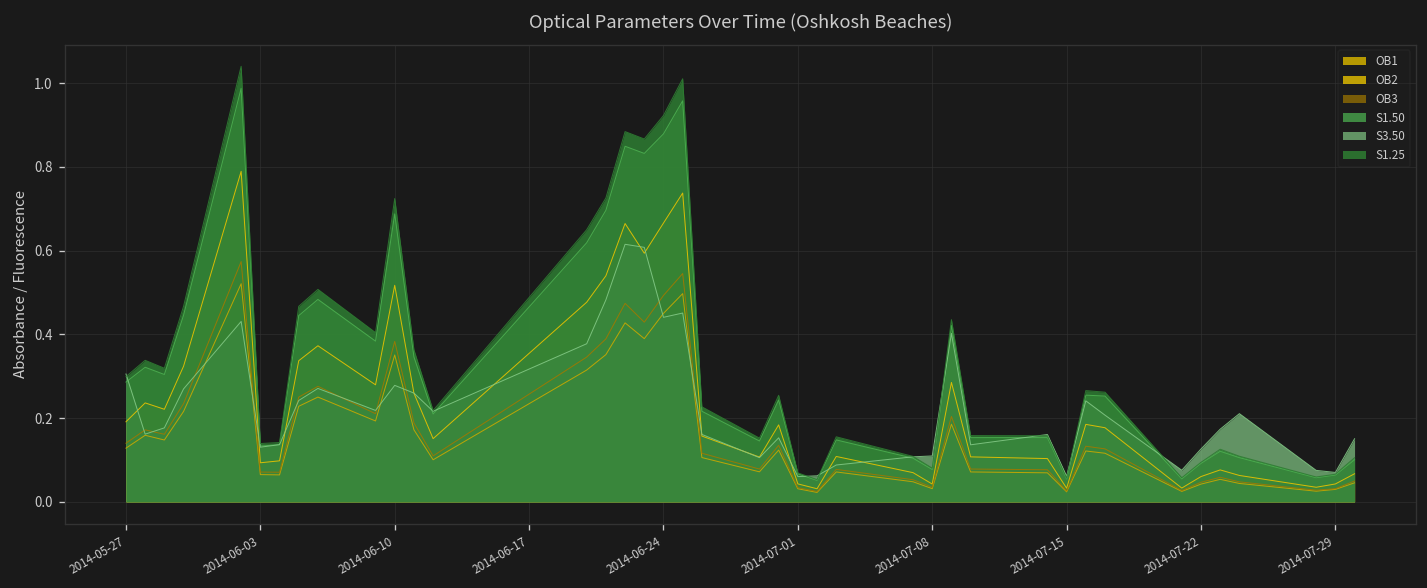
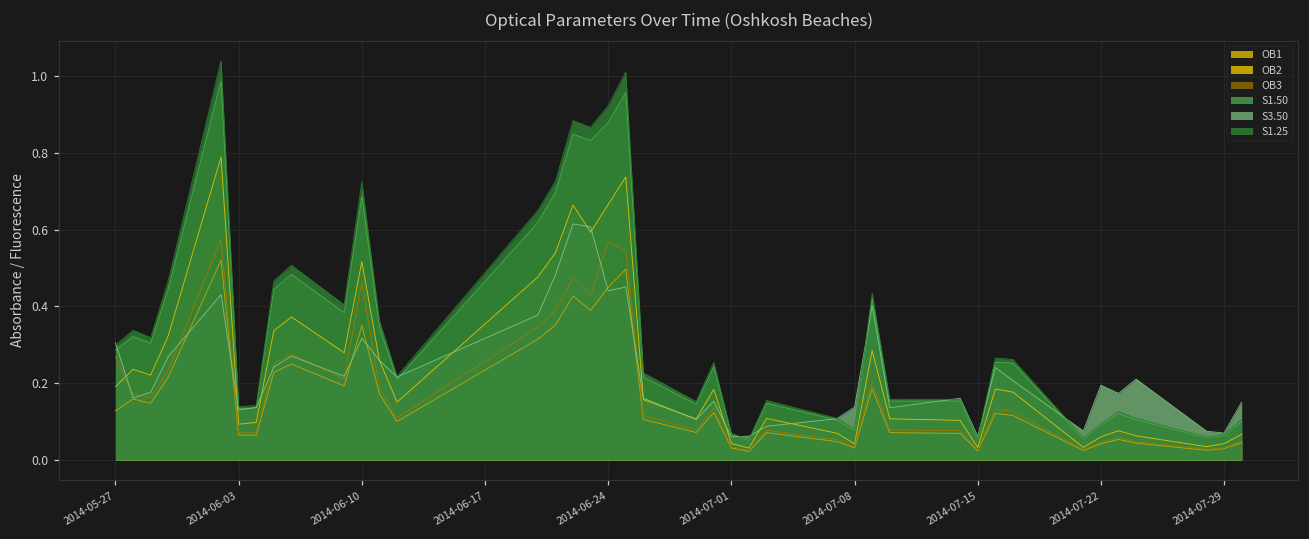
OB3, 2014-05-27: 0.14 -> 0.27
OB3, 2014-06-10: 0.38 -> 0.46
S3.50, 2014-06-10: 0.28 -> 0.32
OB3, 2014-06-24: 0.49 -> 0.57
S3.50, 2014-07-08: 0.11 -> 0.14
S3.50, 2014-07-22: 0.13 -> 0.19
